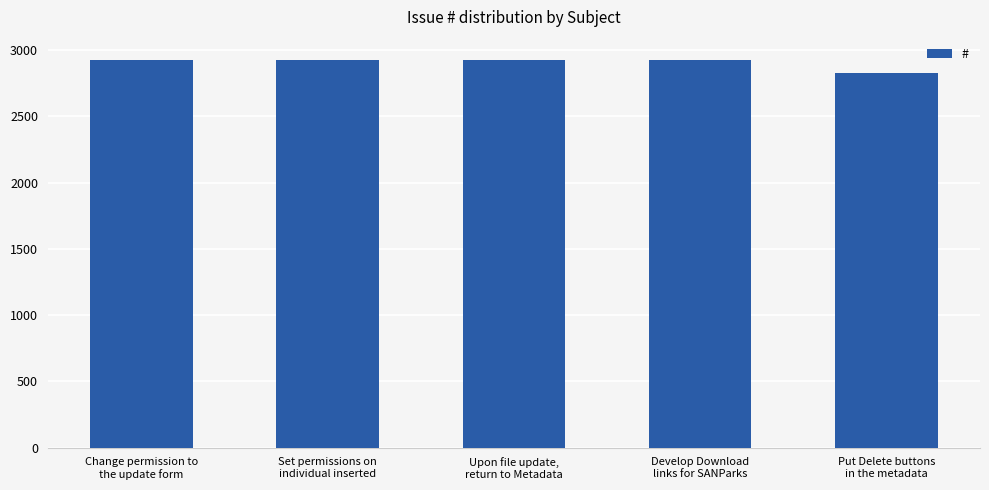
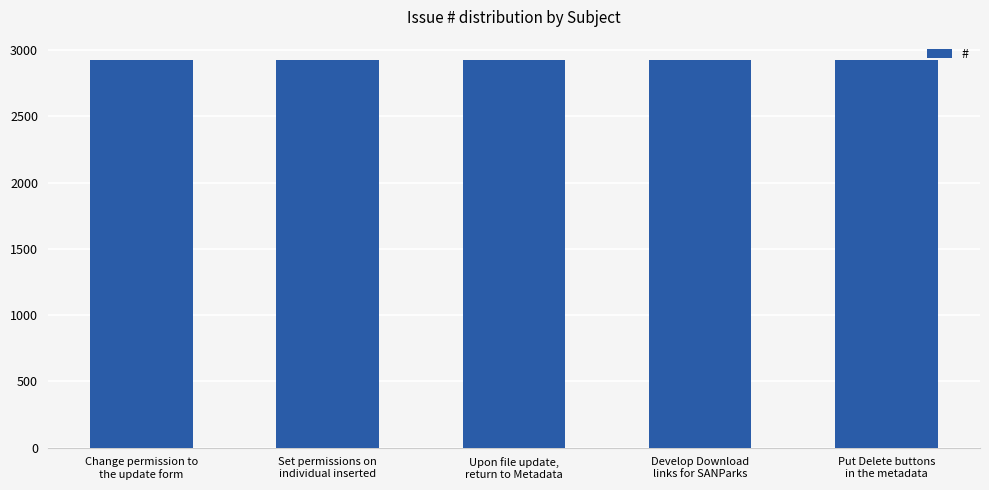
Put Delete buttons in the metadata: 2830 -> 2930
